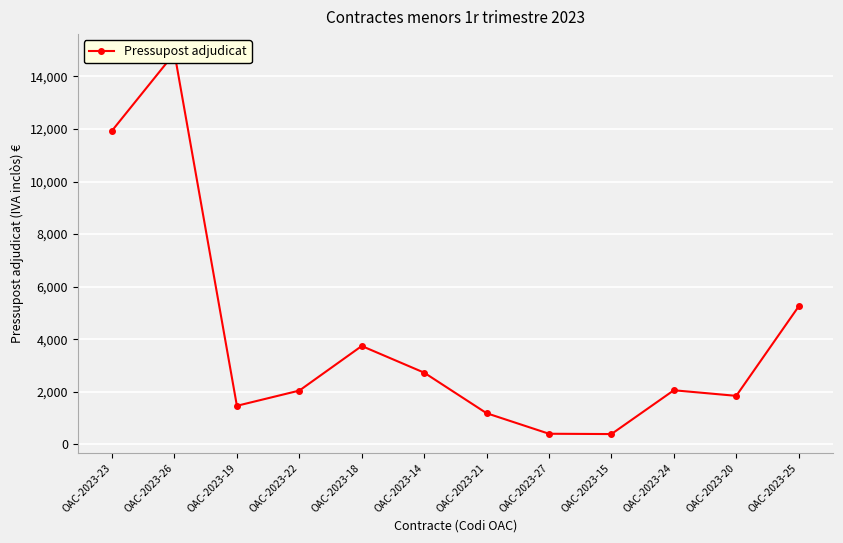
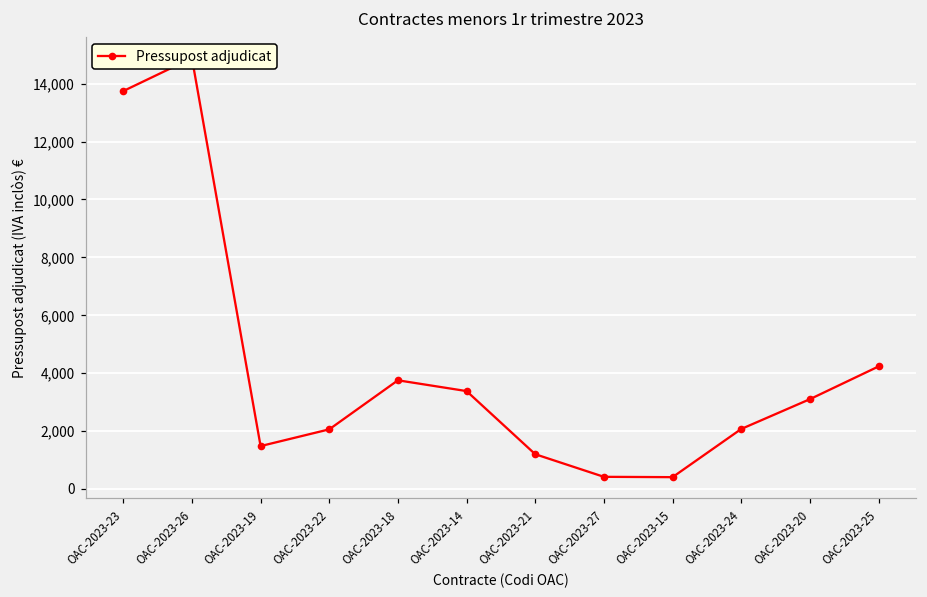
OAC-2023-23: 11,900 -> 13,700
OAC-2023-14: 2,700 -> 3,400
OAC-2023-20: 1,800 -> 3,100
OAC-2023-25: 5,200 -> 4,200
